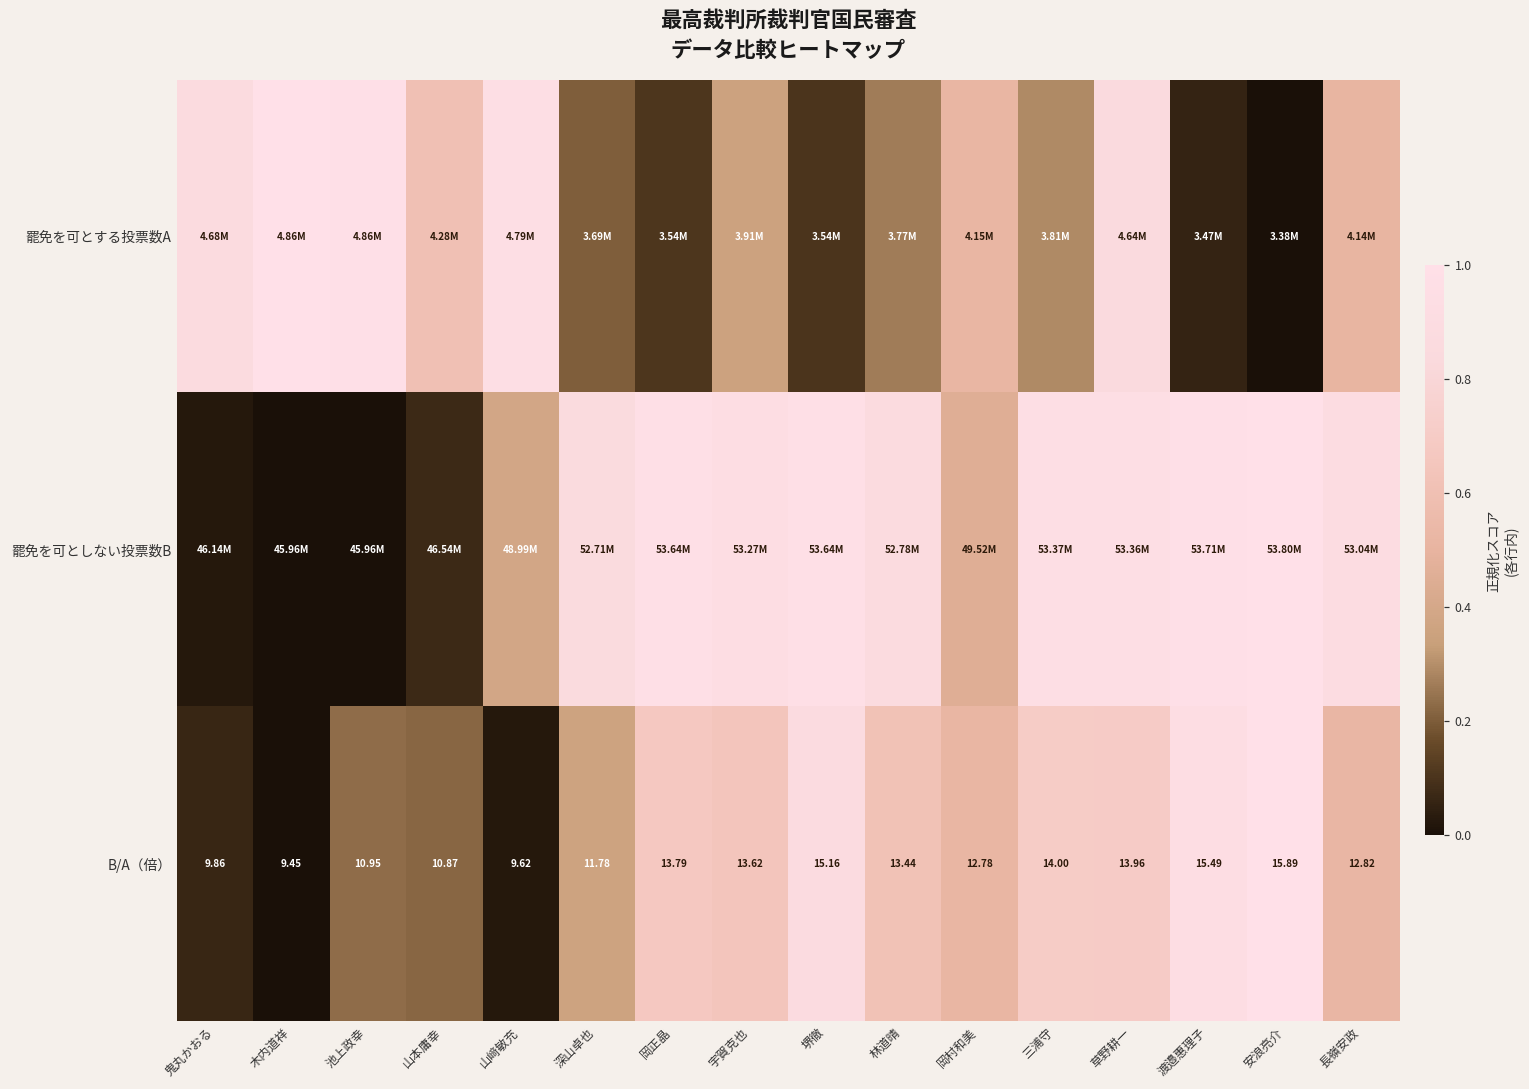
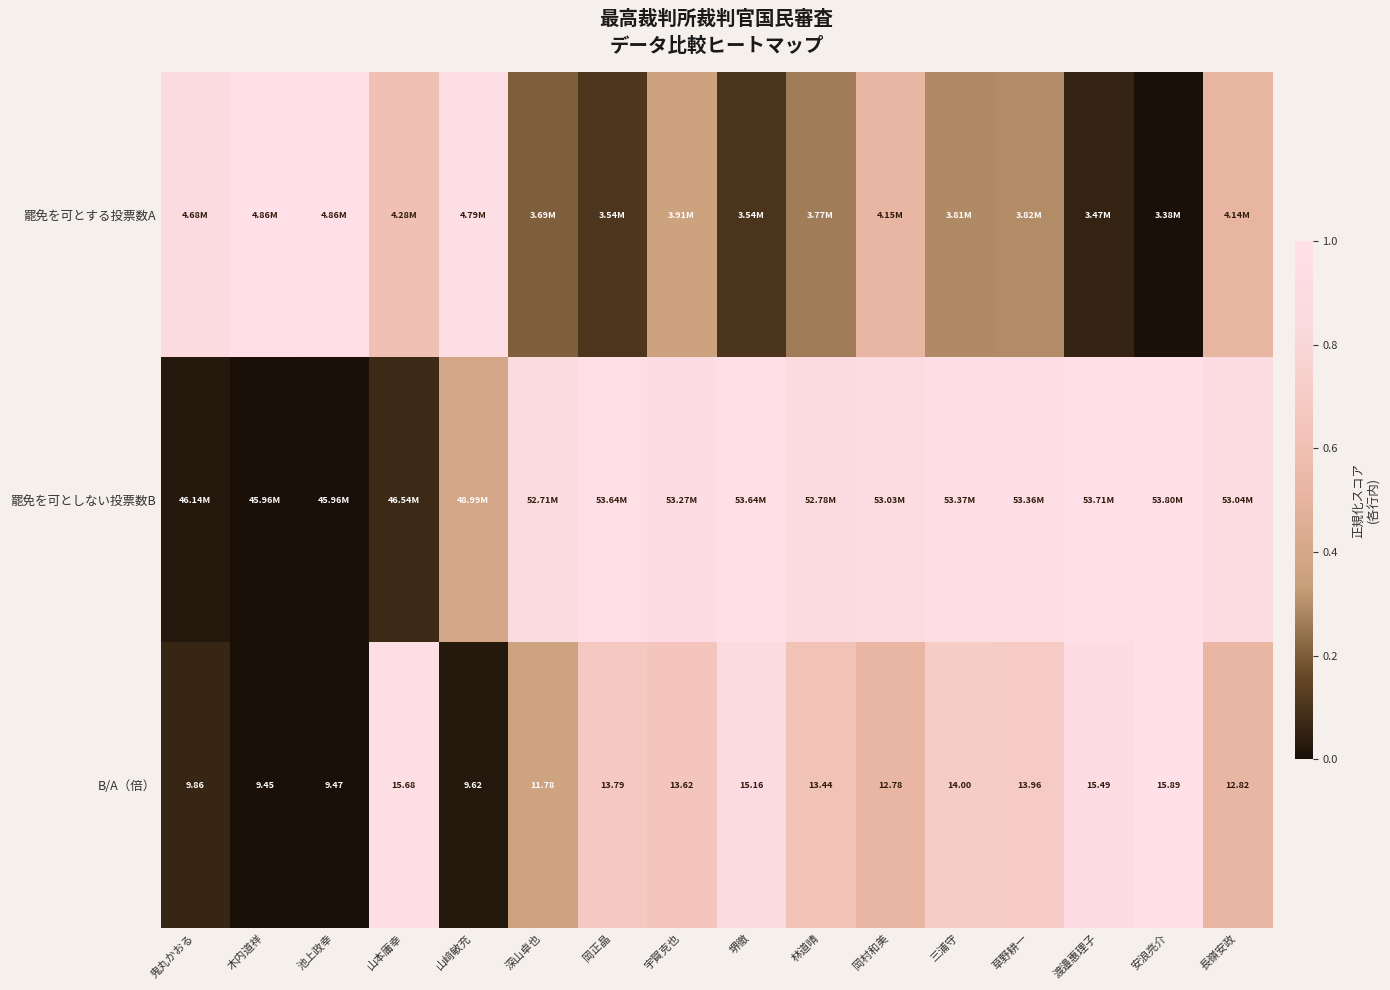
罷免を可とする投票数A, 草野耕一: 4.64M -> 3.82M
罷免を可としない投票数B, 岡村和美: 49.52M -> 53.03M
B/A（倍）, 池上政幸: 10.95 -> 9.47
B/A（倍）, 山本庸幸: 10.87 -> 15.68
